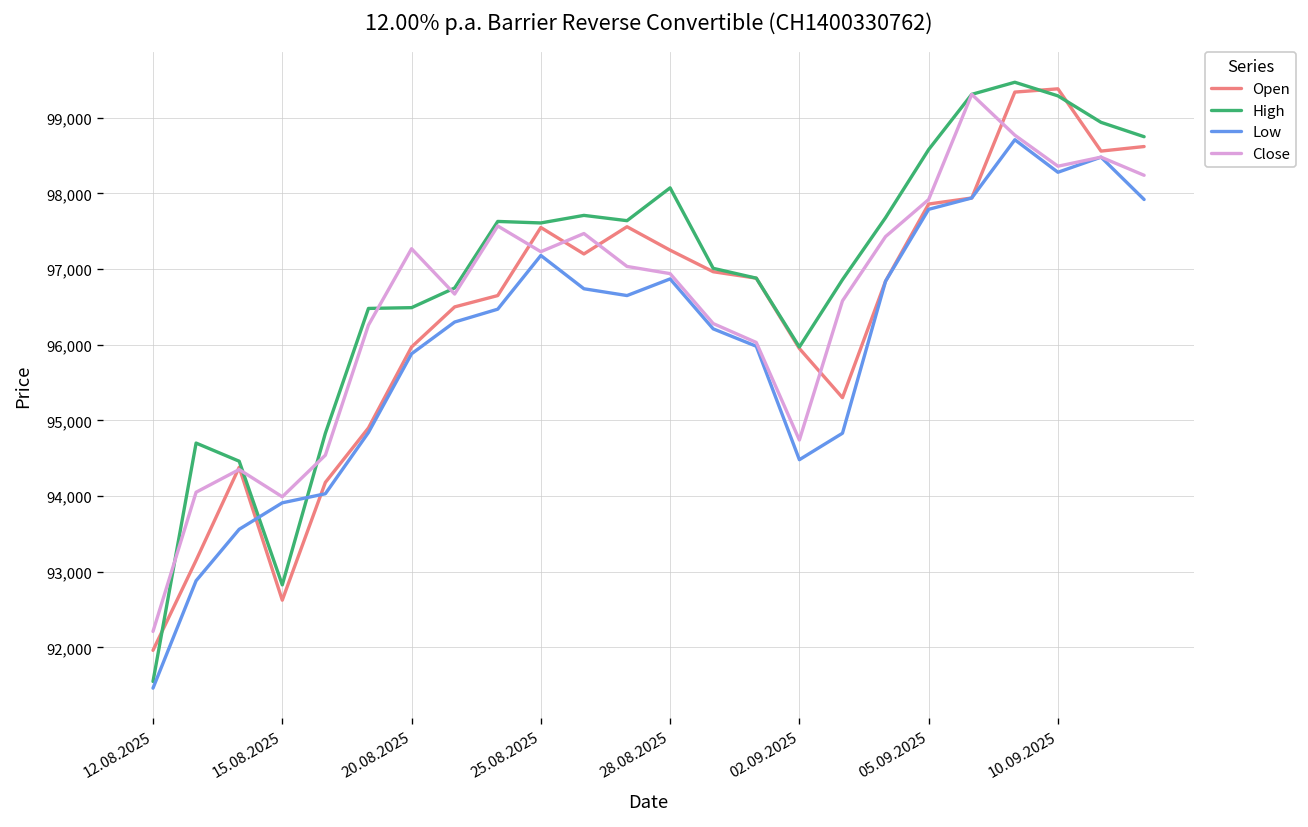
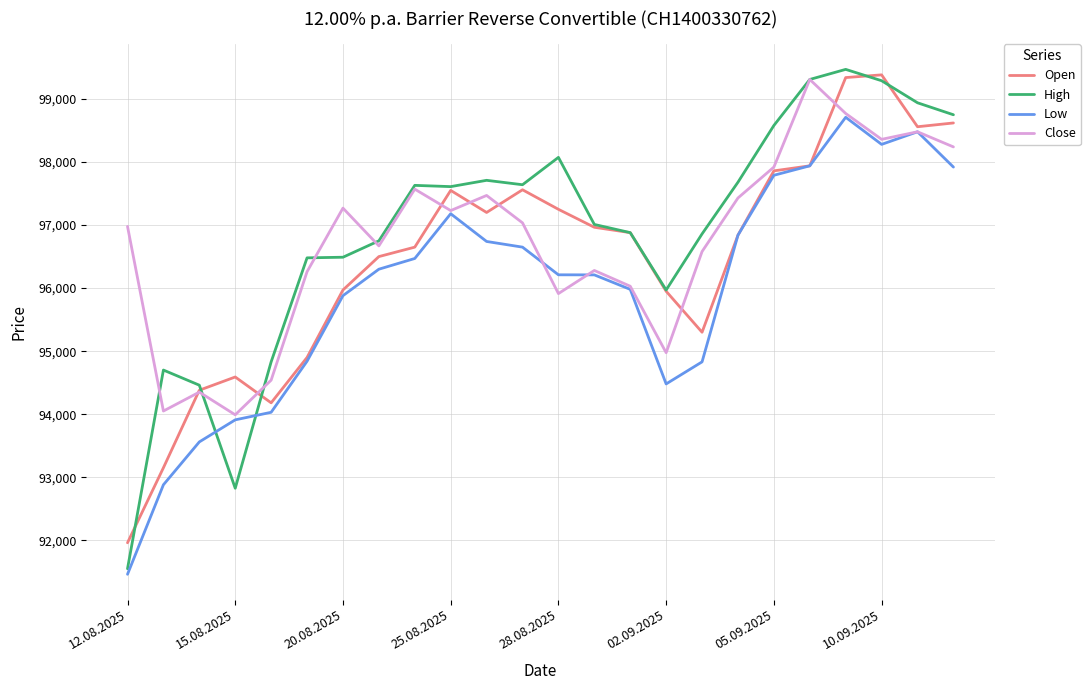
Close, 12.08.2025: 92,200 -> 97,000
Open, 15.08.2025: 92,600 -> 94,600
Low, 28.08.2025: 96,900 -> 96,200
Close, 28.08.2025: 96,900 -> 95,900
Close, 02.09.2025: 94,700 -> 95,000
